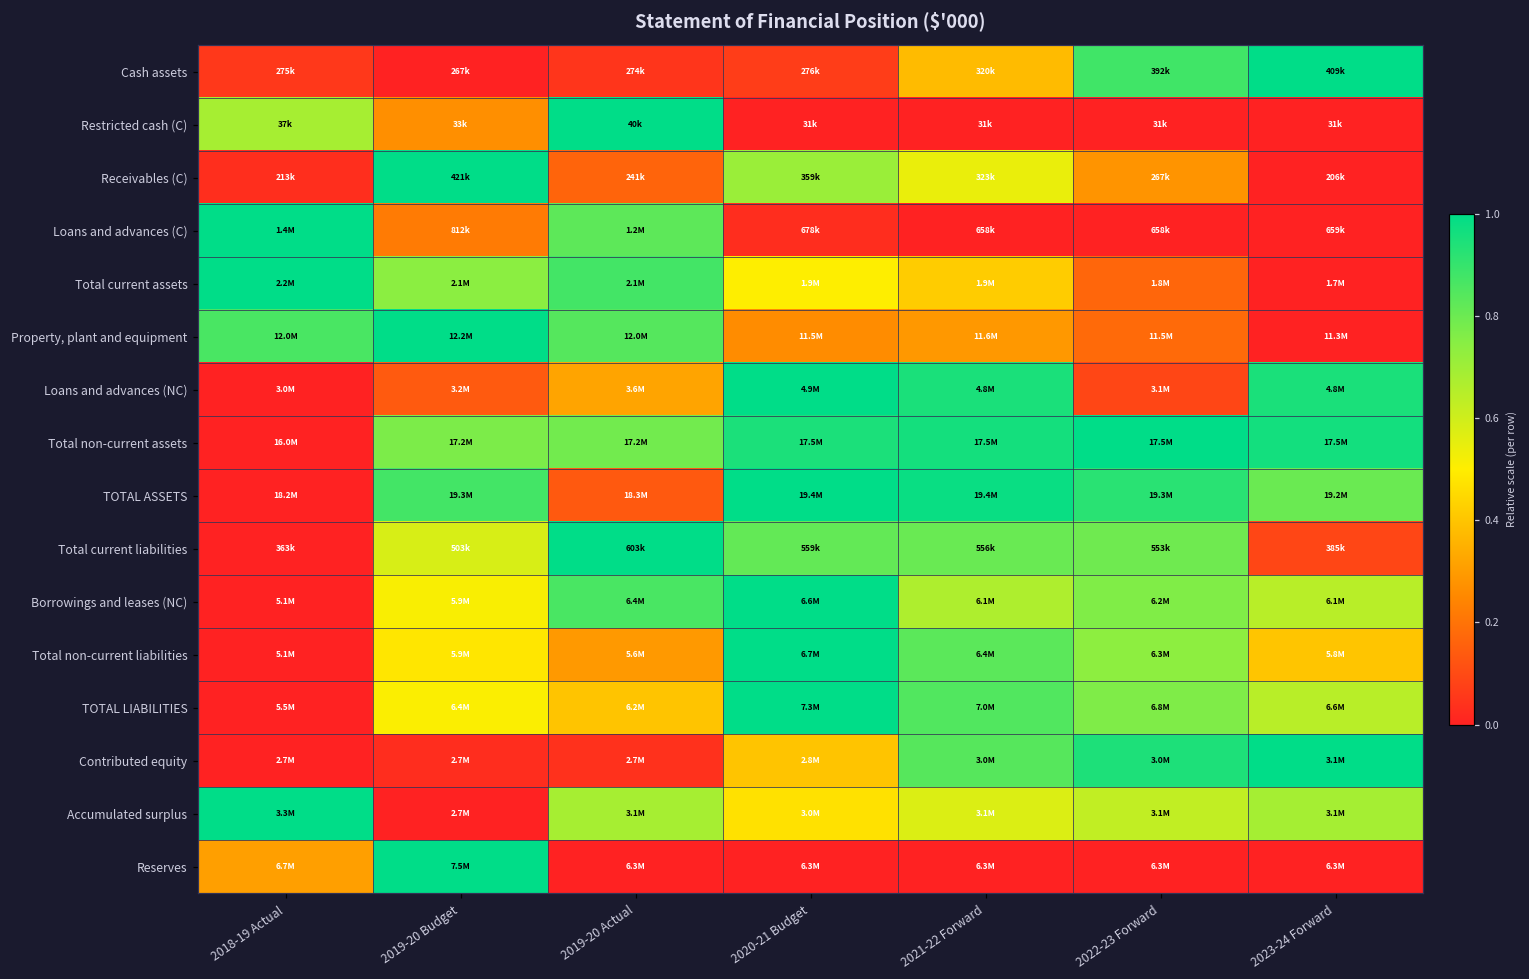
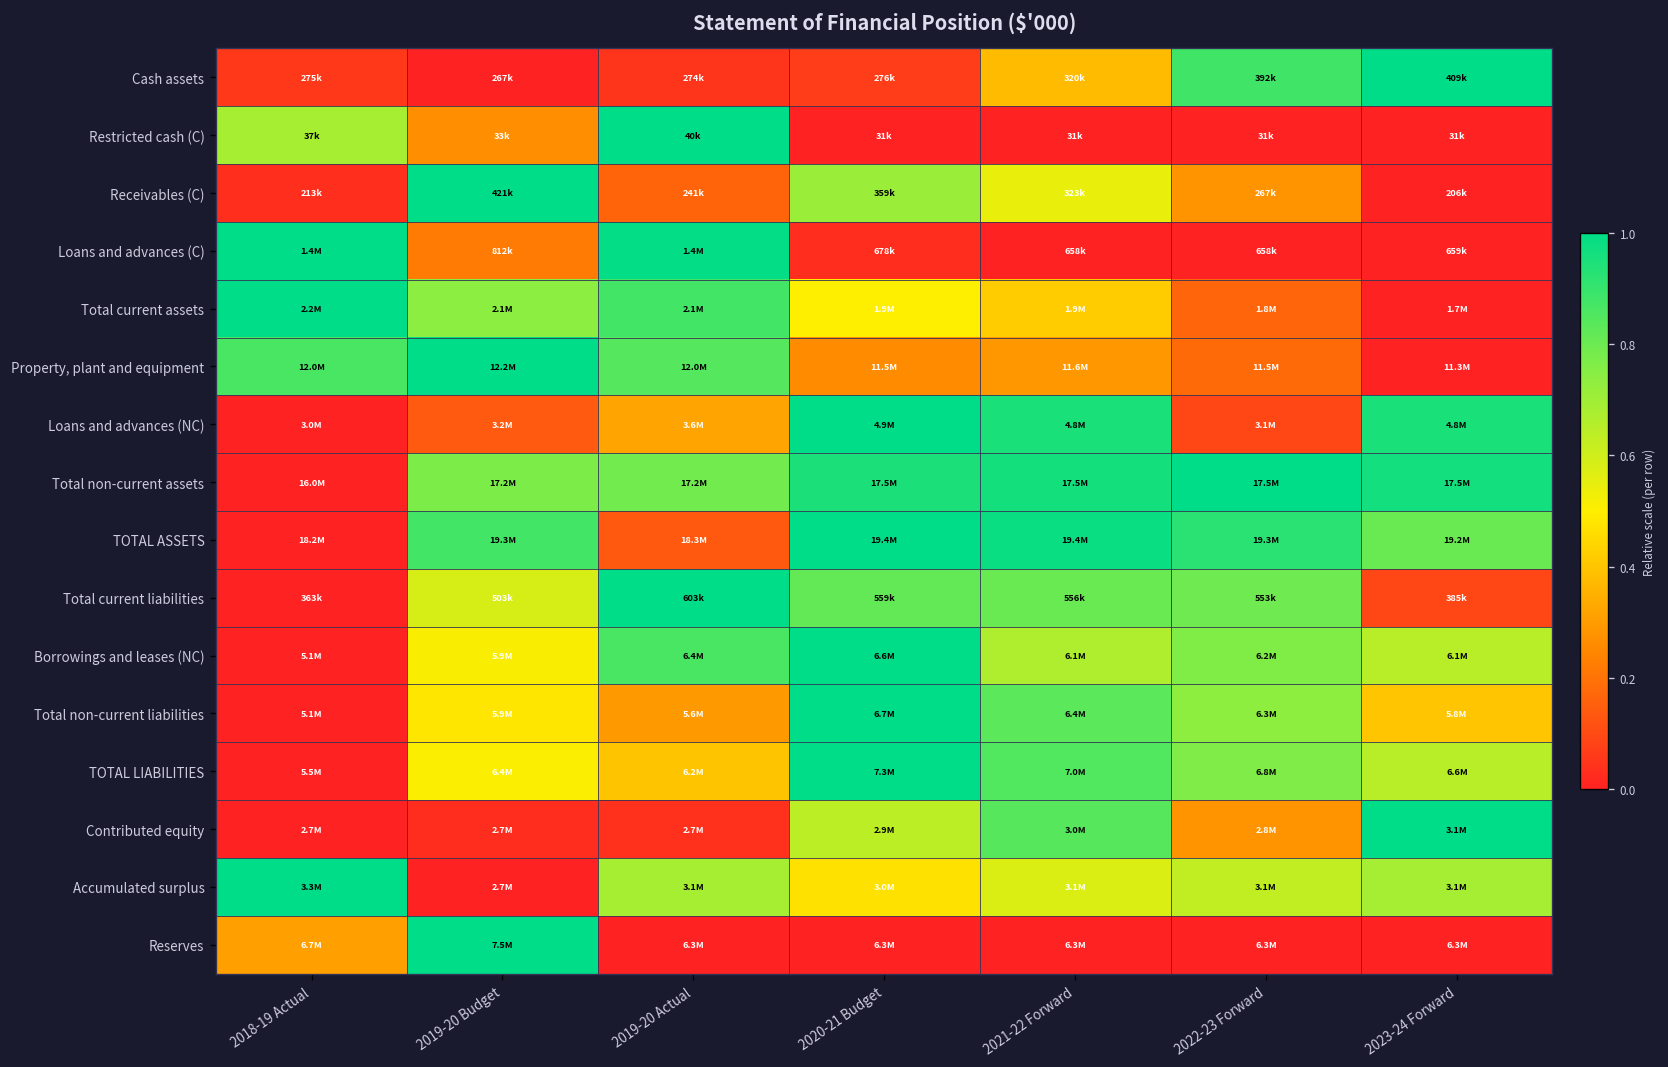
Loans and advances (C), 2019-20 Actual: 1.2M -> 1.4M
Contributed equity, 2020-21 Budget: 2.8M -> 2.9M
Contributed equity, 2022-23 Forward: 3.0M -> 2.8M
